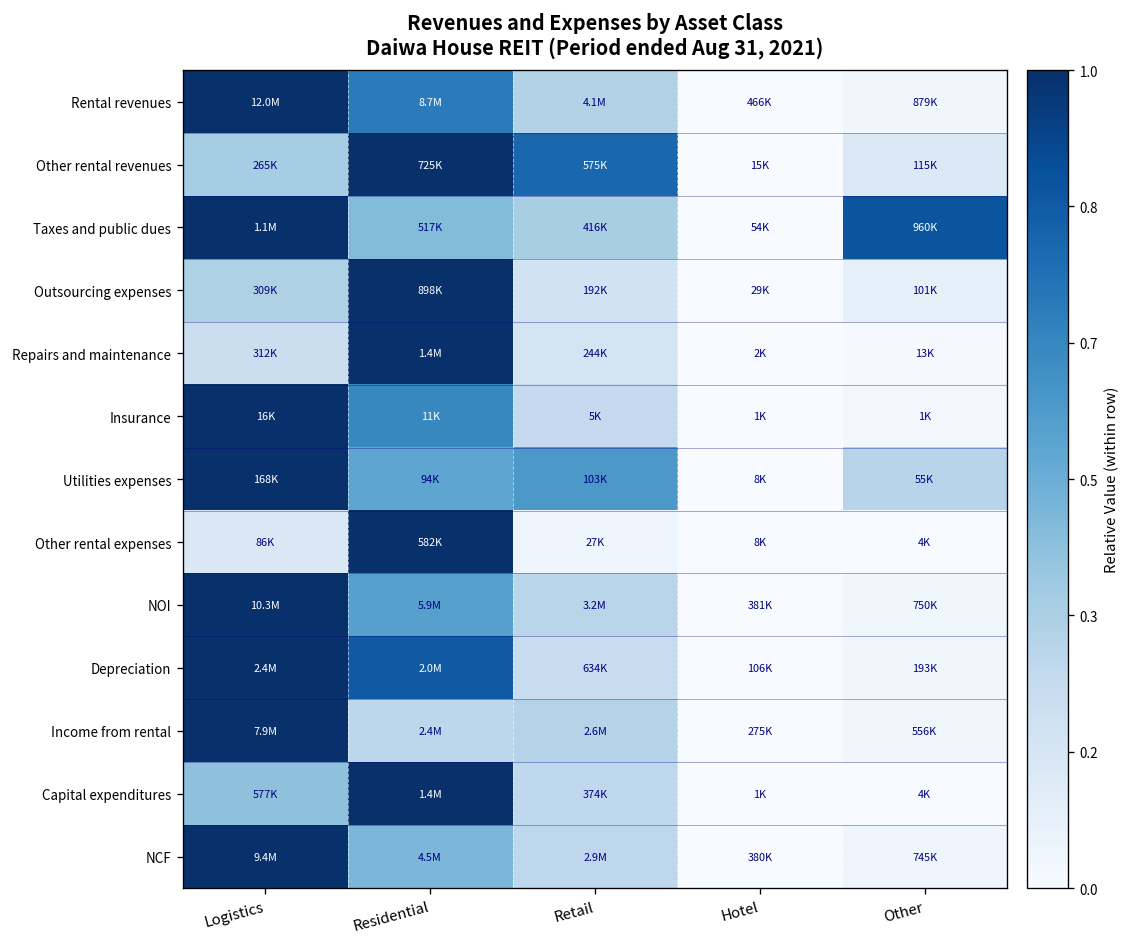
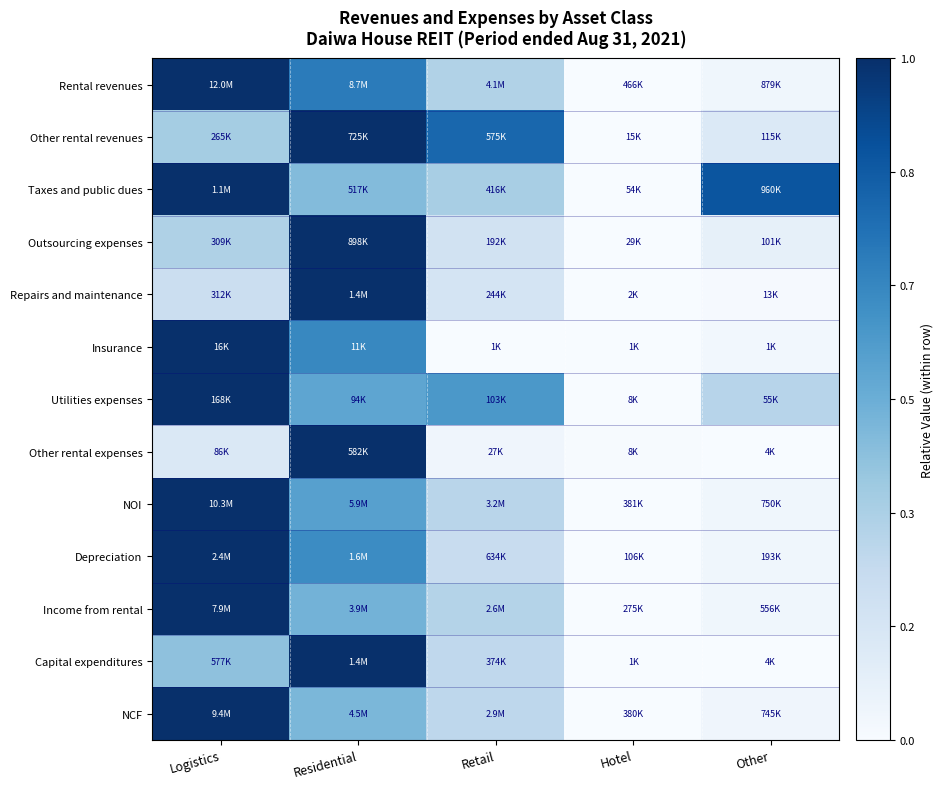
Insurance, Retail: 5K -> 1K
Depreciation, Residential: 2.0M -> 1.6M
Income from rental, Residential: 2.4M -> 3.9M
